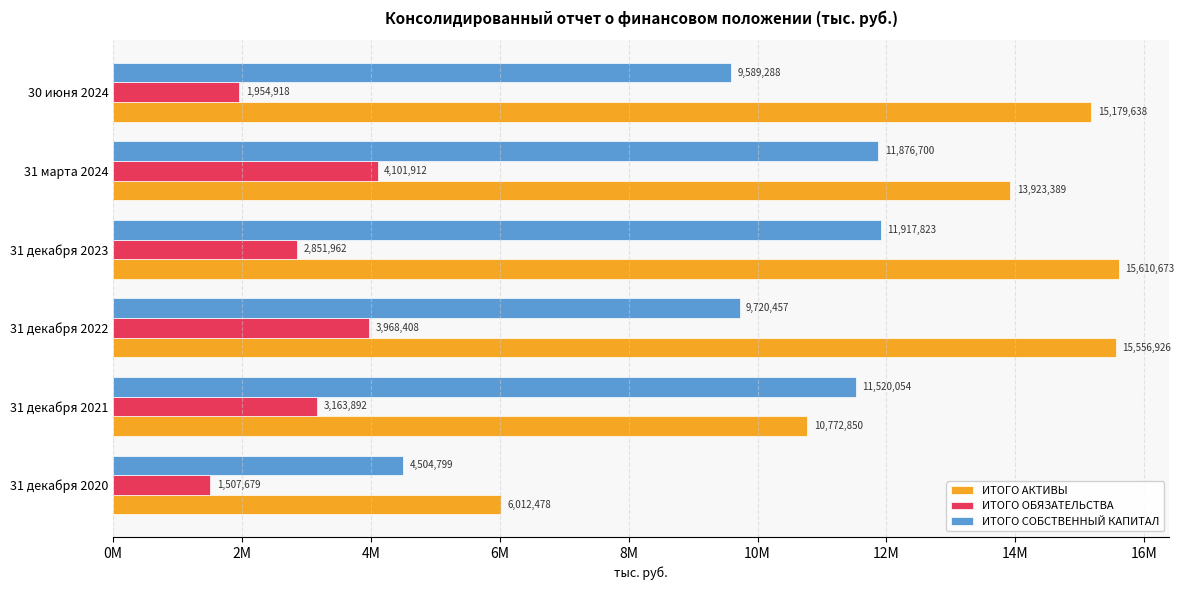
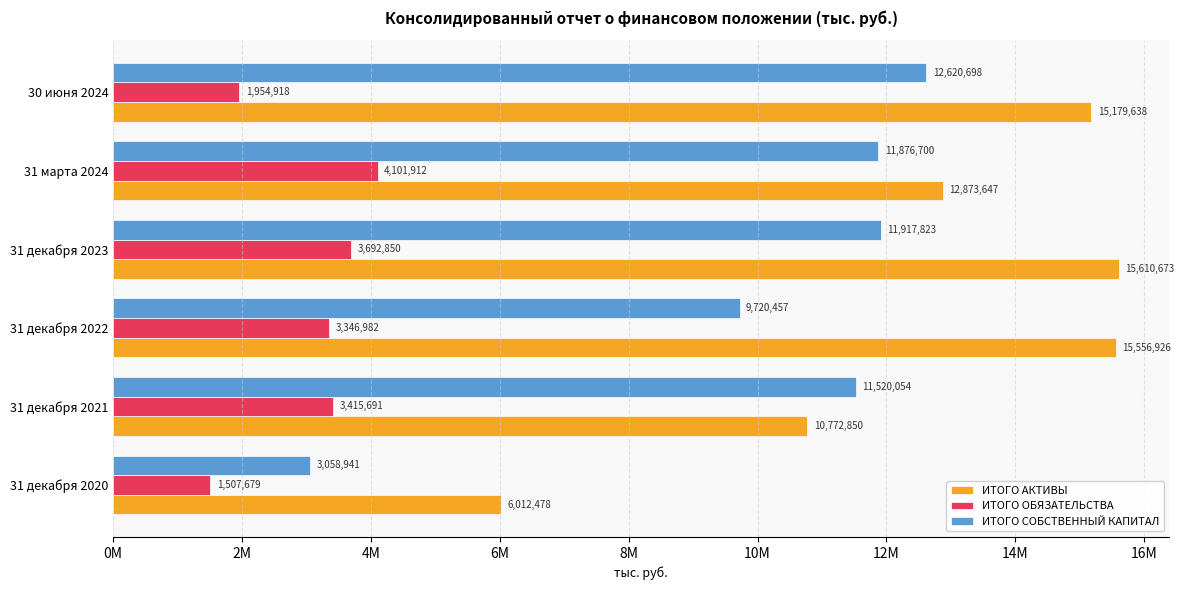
ИТОГО СОБСТВЕННЫЙ КАПИТАЛ, 30 июня 2024: 9,589,288 -> 12,620,698
ИТОГО АКТИВЫ, 31 марта 2024: 13,923,389 -> 12,873,647
ИТОГО ОБЯЗАТЕЛЬСТВА, 31 декабря 2023: 2,851,962 -> 3,692,850
ИТОГО ОБЯЗАТЕЛЬСТВА, 31 декабря 2022: 3,968,408 -> 3,346,982
ИТОГО ОБЯЗАТЕЛЬСТВА, 31 декабря 2021: 3,163,892 -> 3,415,691
ИТОГО СОБСТВЕННЫЙ КАПИТАЛ, 31 декабря 2020: 4,504,799 -> 3,058,941
